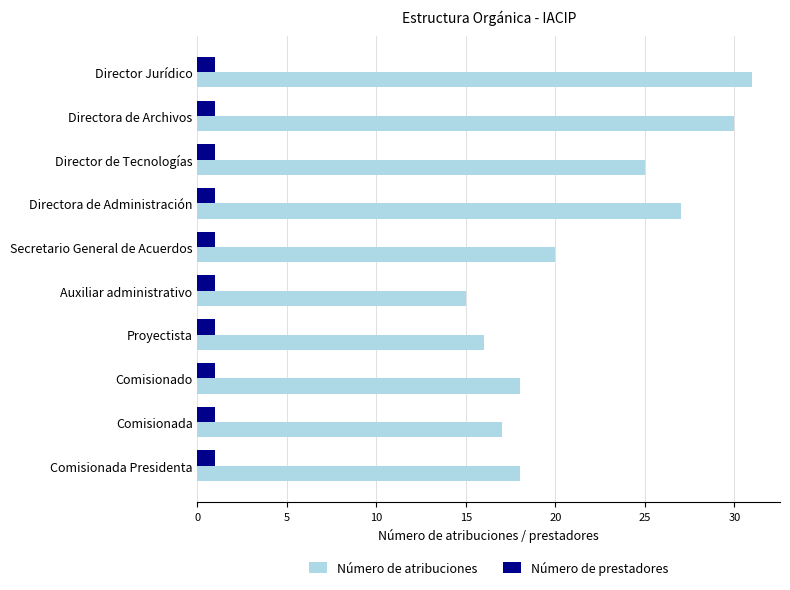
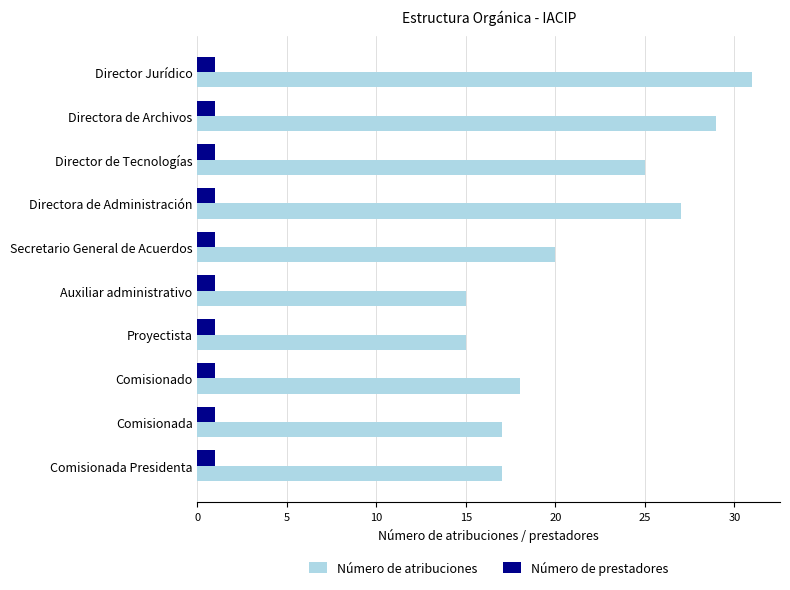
Número de atribuciones, Directora de Archivos: 30 -> 29
Número de atribuciones, Proyectista: 16 -> 15
Número de atribuciones, Comisionada Presidenta: 18 -> 17
